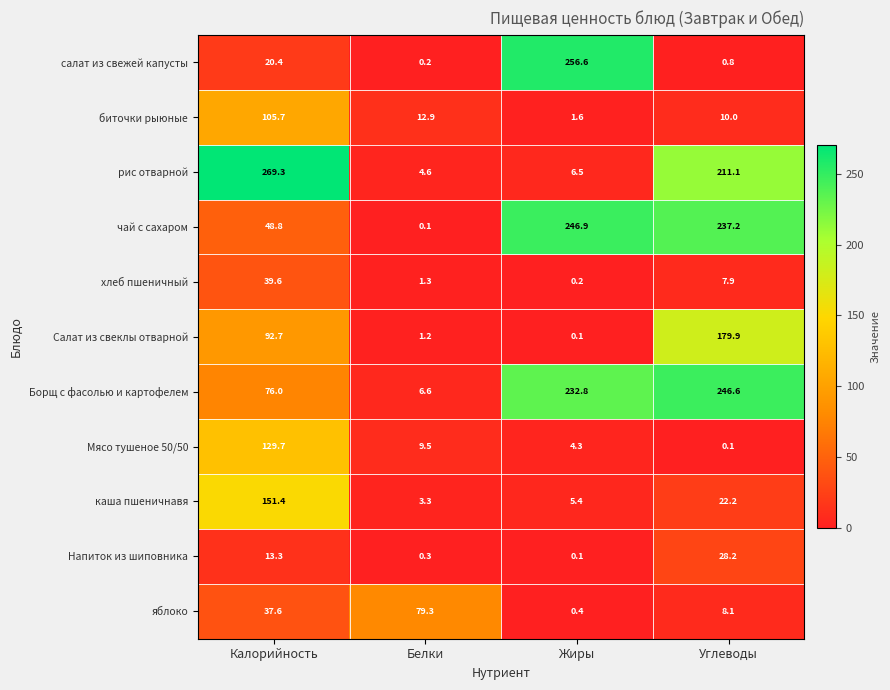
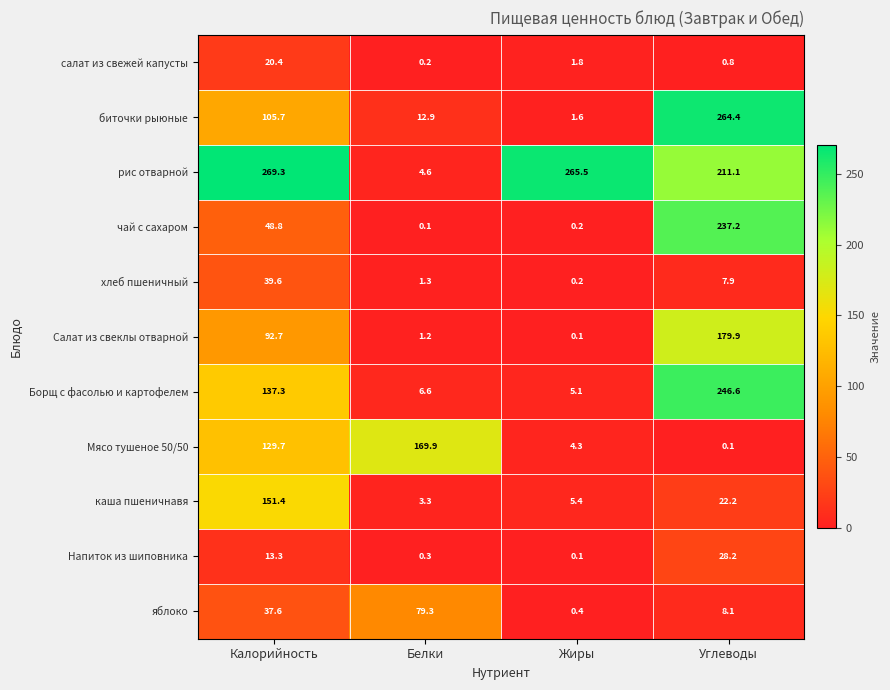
салат из свежей капусты, Жиры: 256.6 -> 1.8
биточки рыюные, Углеводы: 10.0 -> 264.4
рис отварной, Жиры: 6.5 -> 265.5
чай с сахаром, Жиры: 246.9 -> 0.2
Борщ с фасолью и картофелем, Калорийность: 76.0 -> 137.3
Борщ с фасолью и картофелем, Жиры: 232.8 -> 5.1
Мясо тушеное 50/50, Белки: 9.5 -> 169.9
